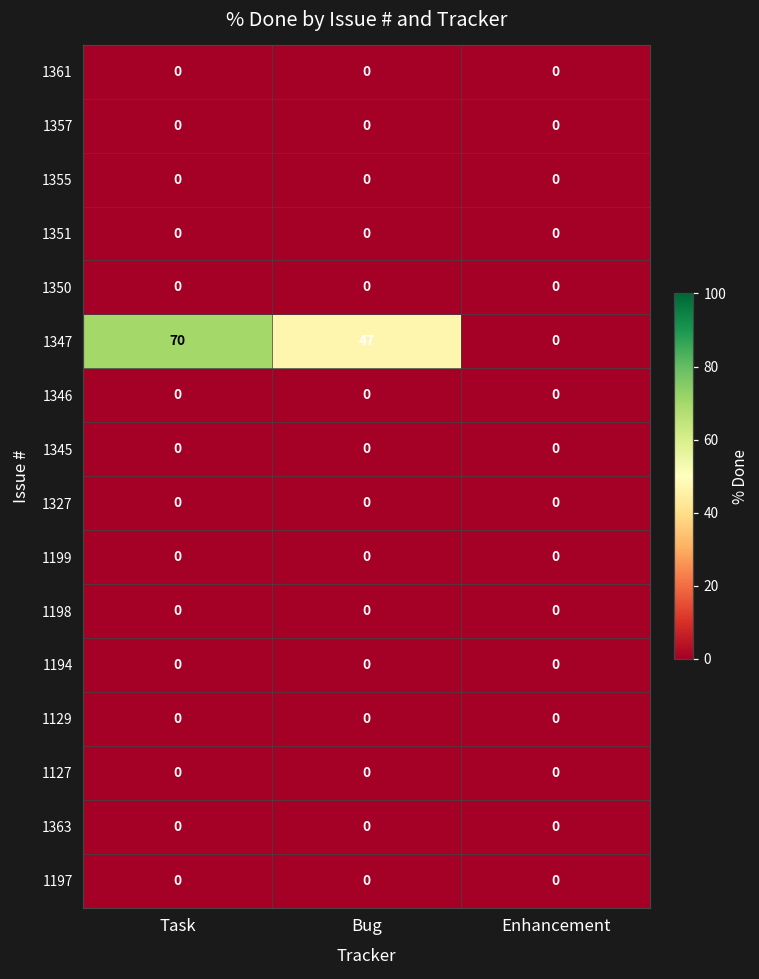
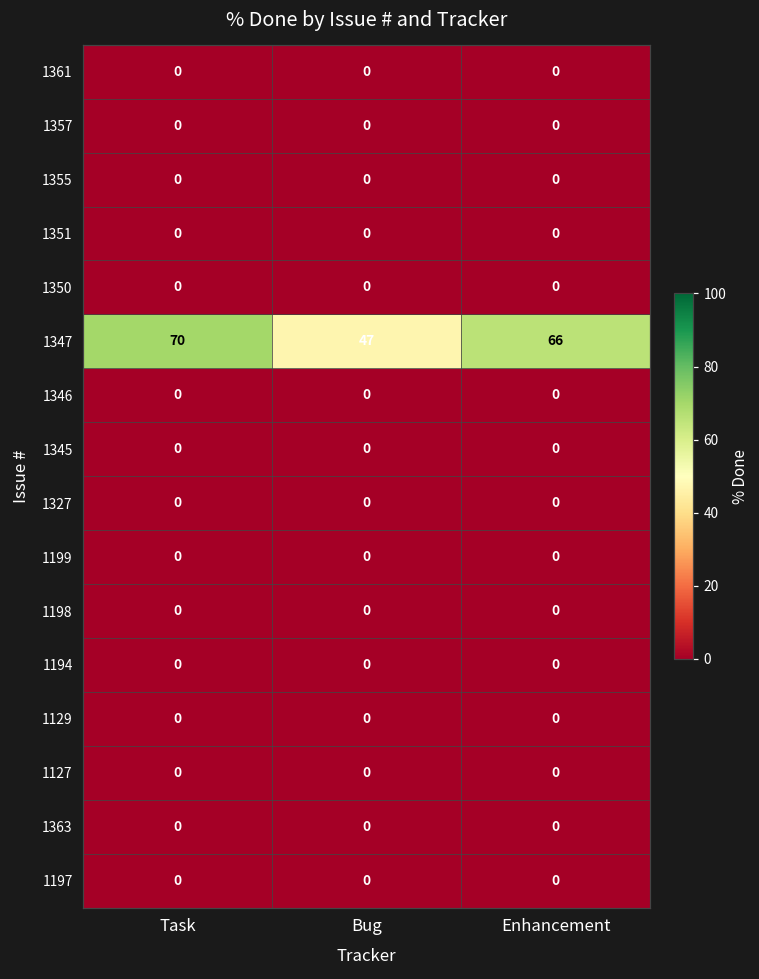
1347, Enhancement: 0 -> 66
